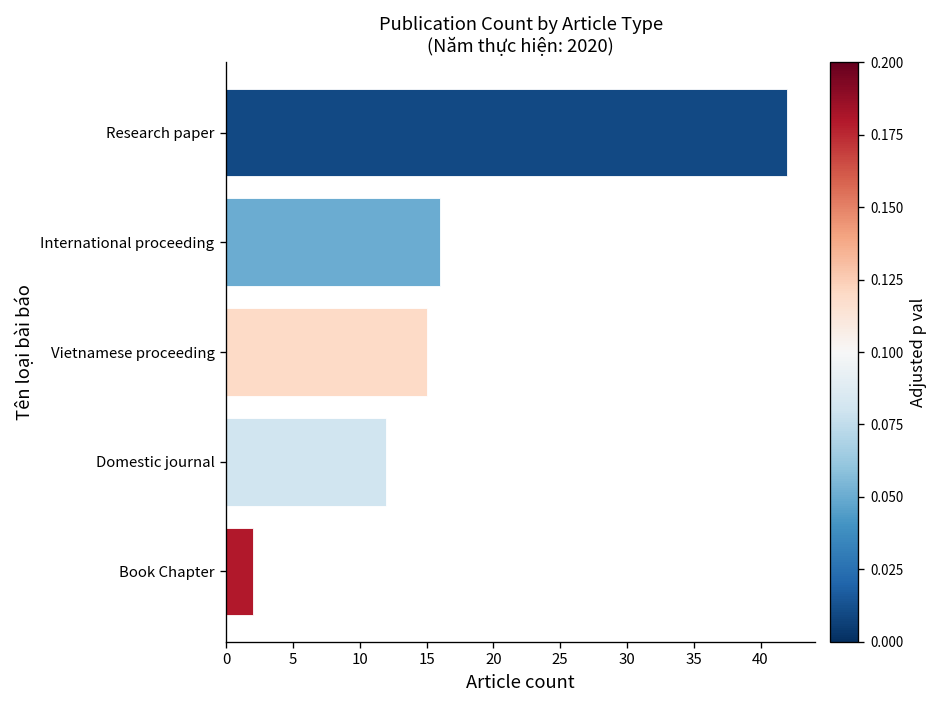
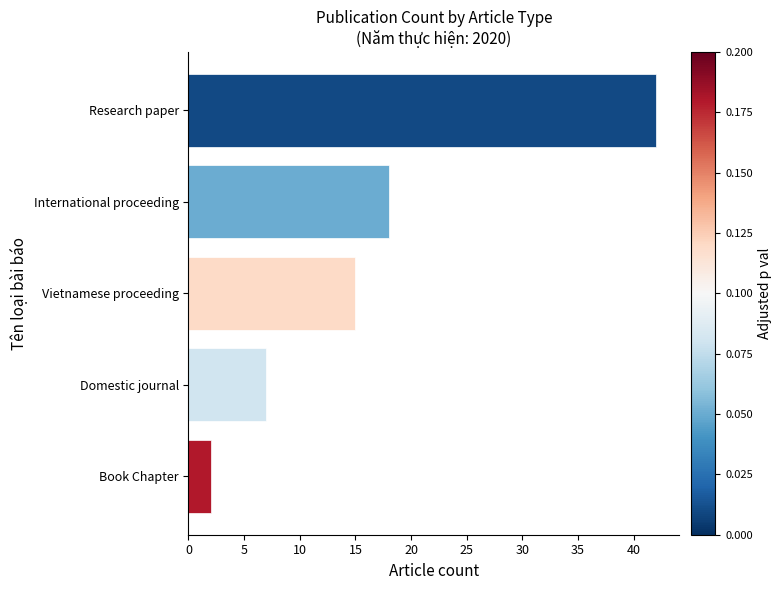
International proceeding: 16 -> 18
Domestic journal: 12 -> 7
